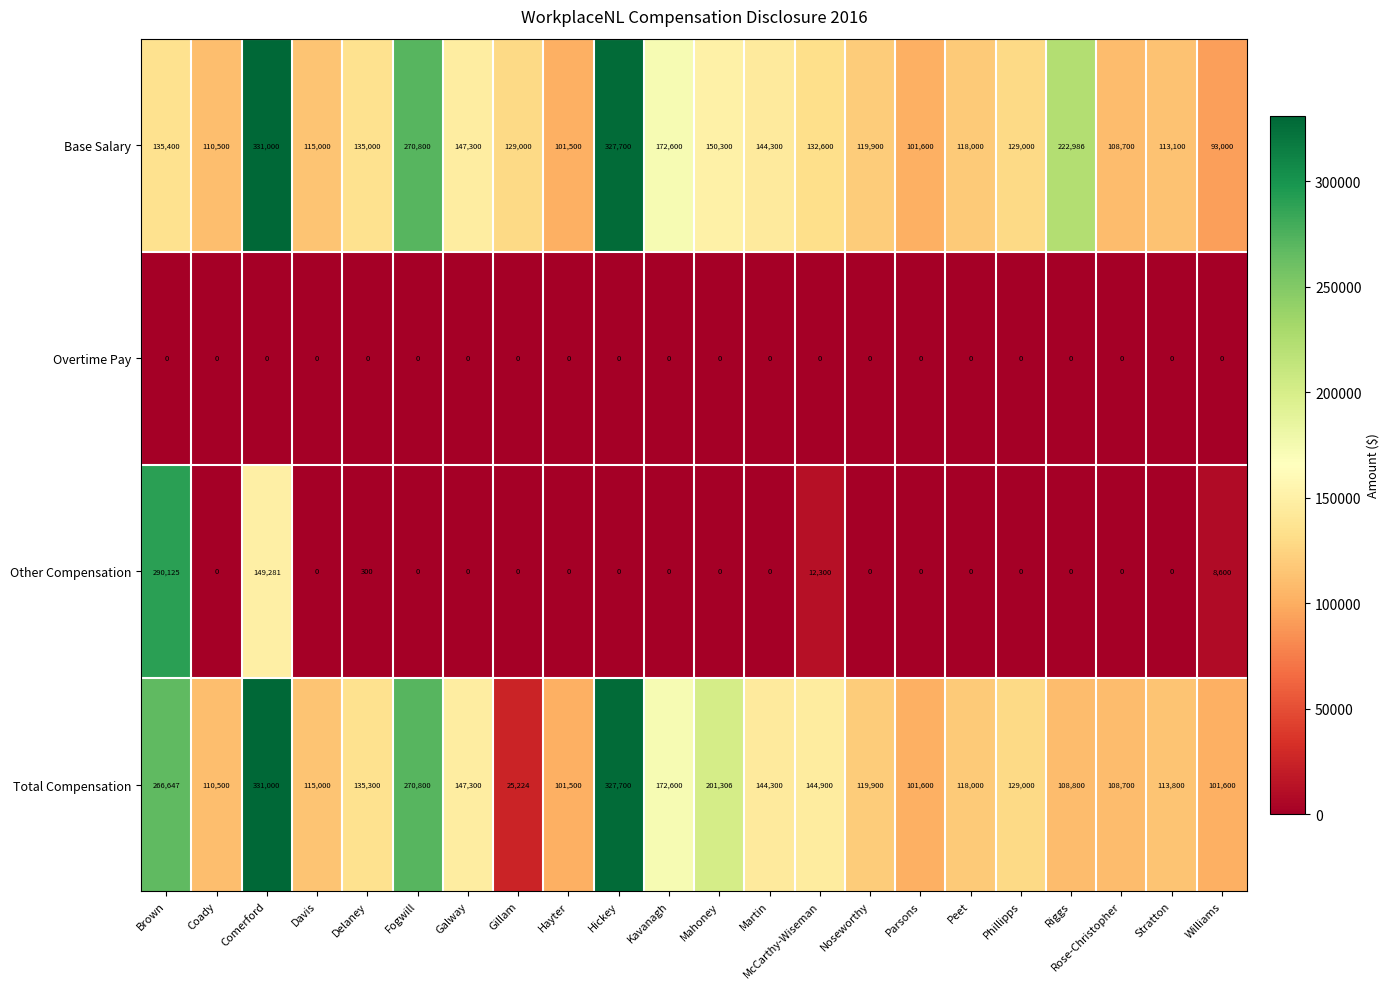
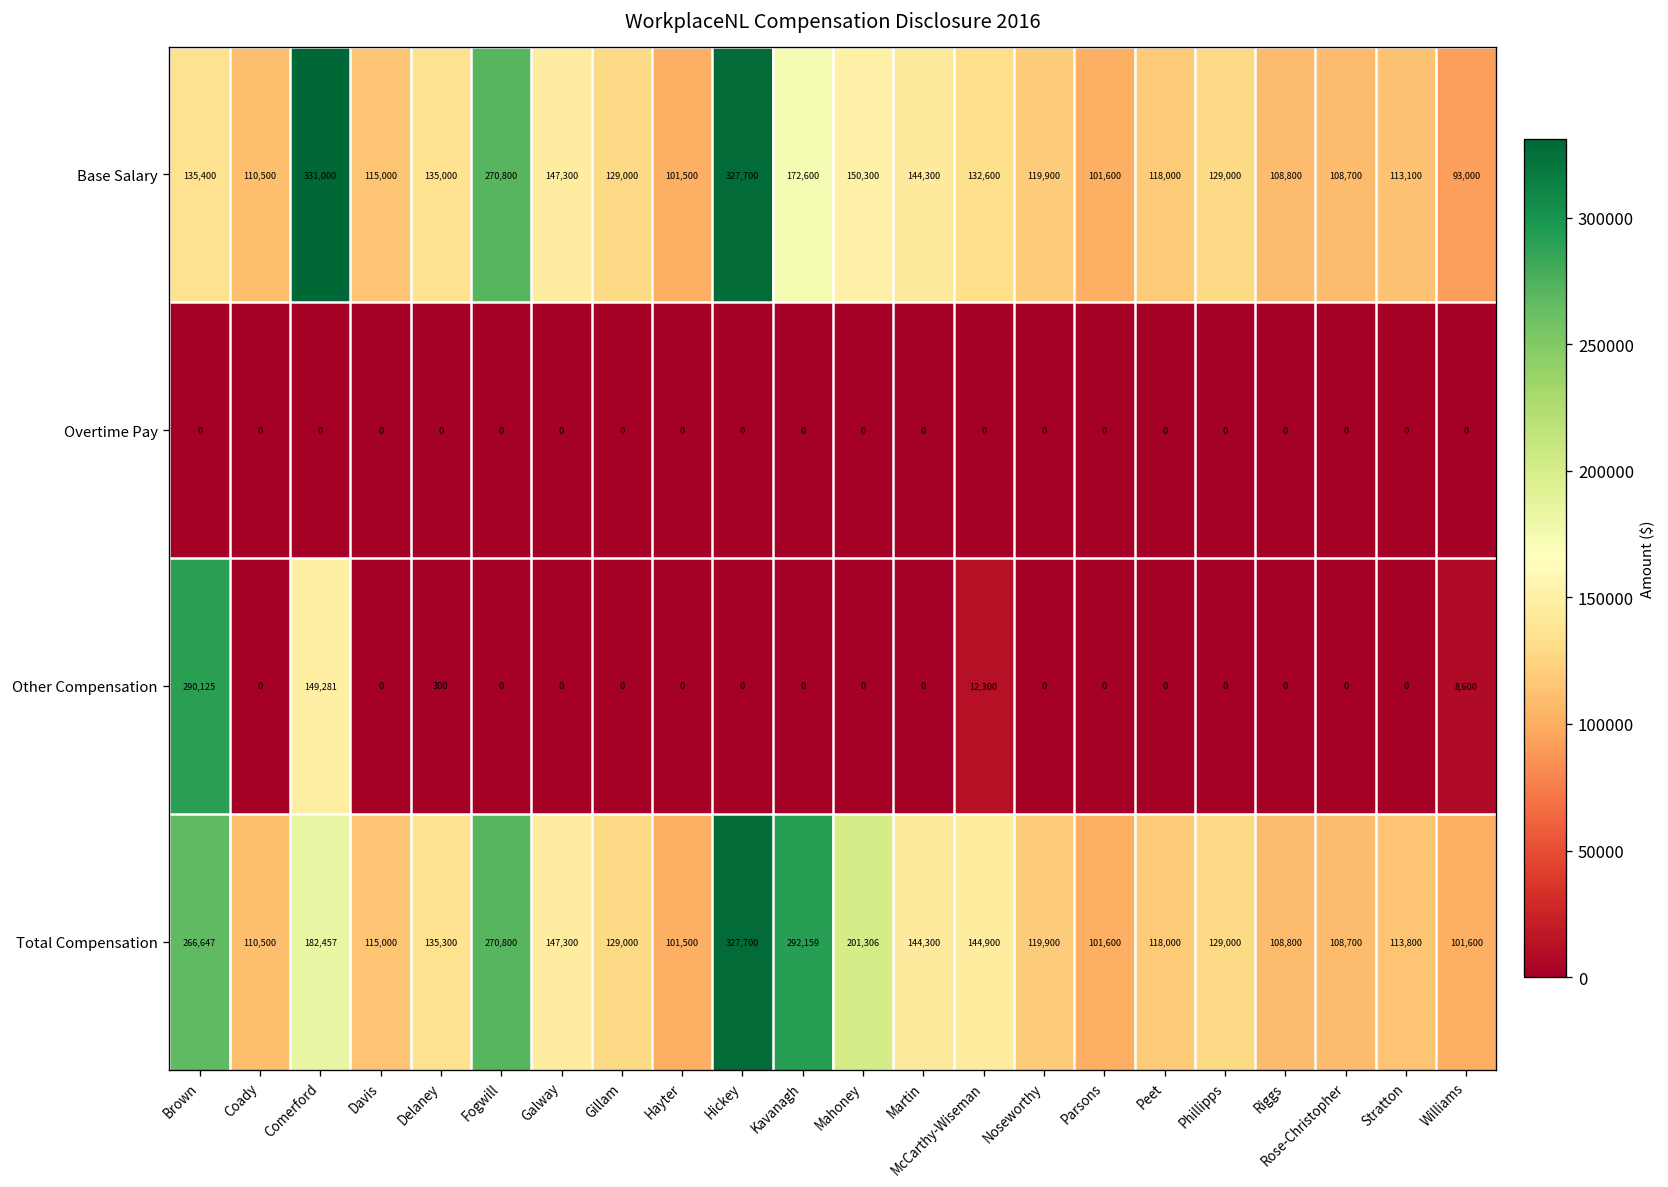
Base Salary, Riggs: 222,986 -> 108,800
Total Compensation, Comerford: 331,000 -> 182,457
Total Compensation, Gillam: 25,224 -> 129,000
Total Compensation, Kavanagh: 172,600 -> 292,159
